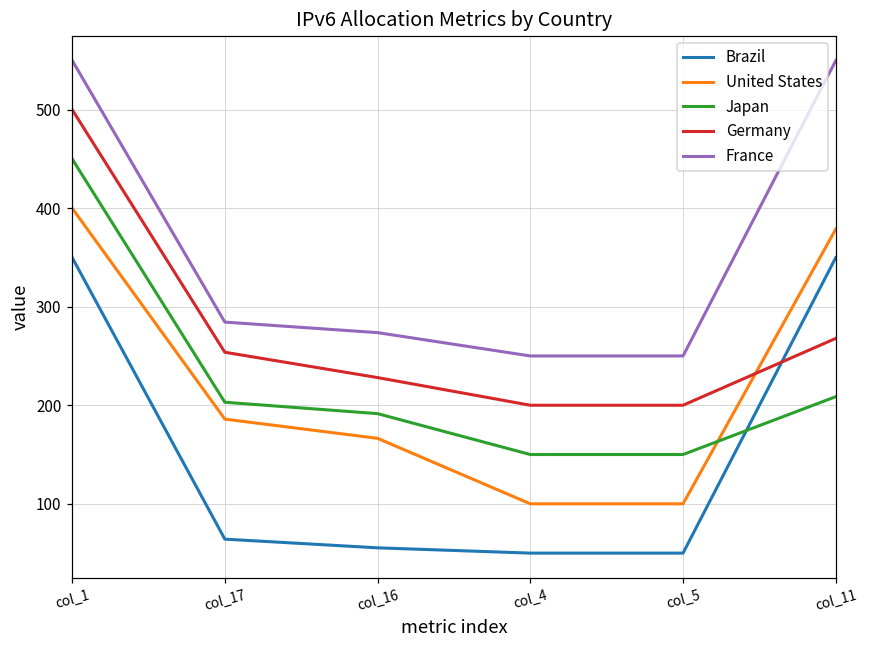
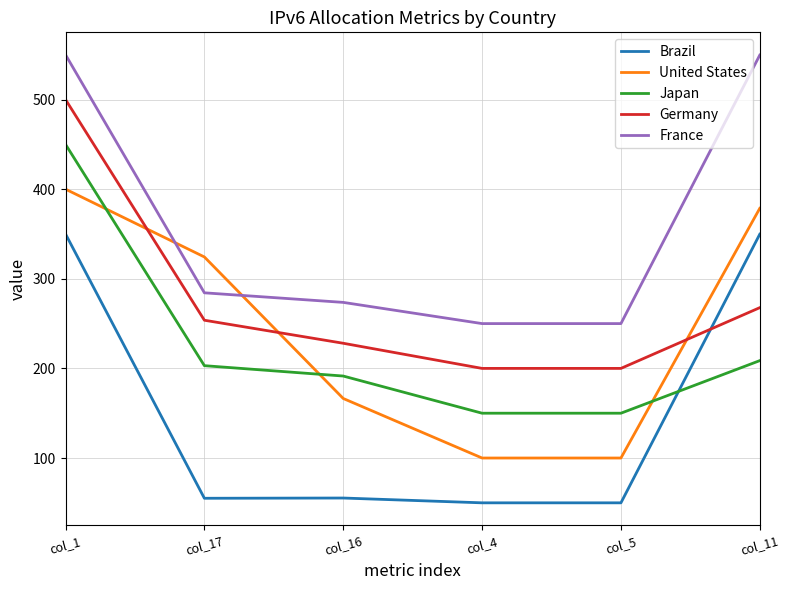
Brazil, col_17: 64 -> 55
United States, col_17: 190 -> 320
